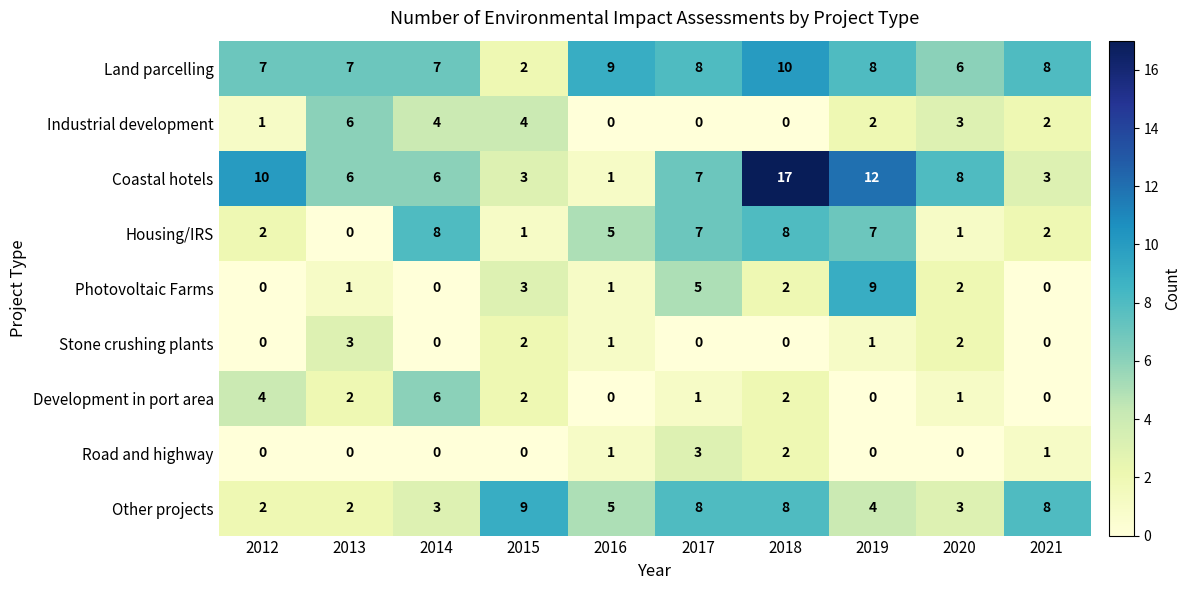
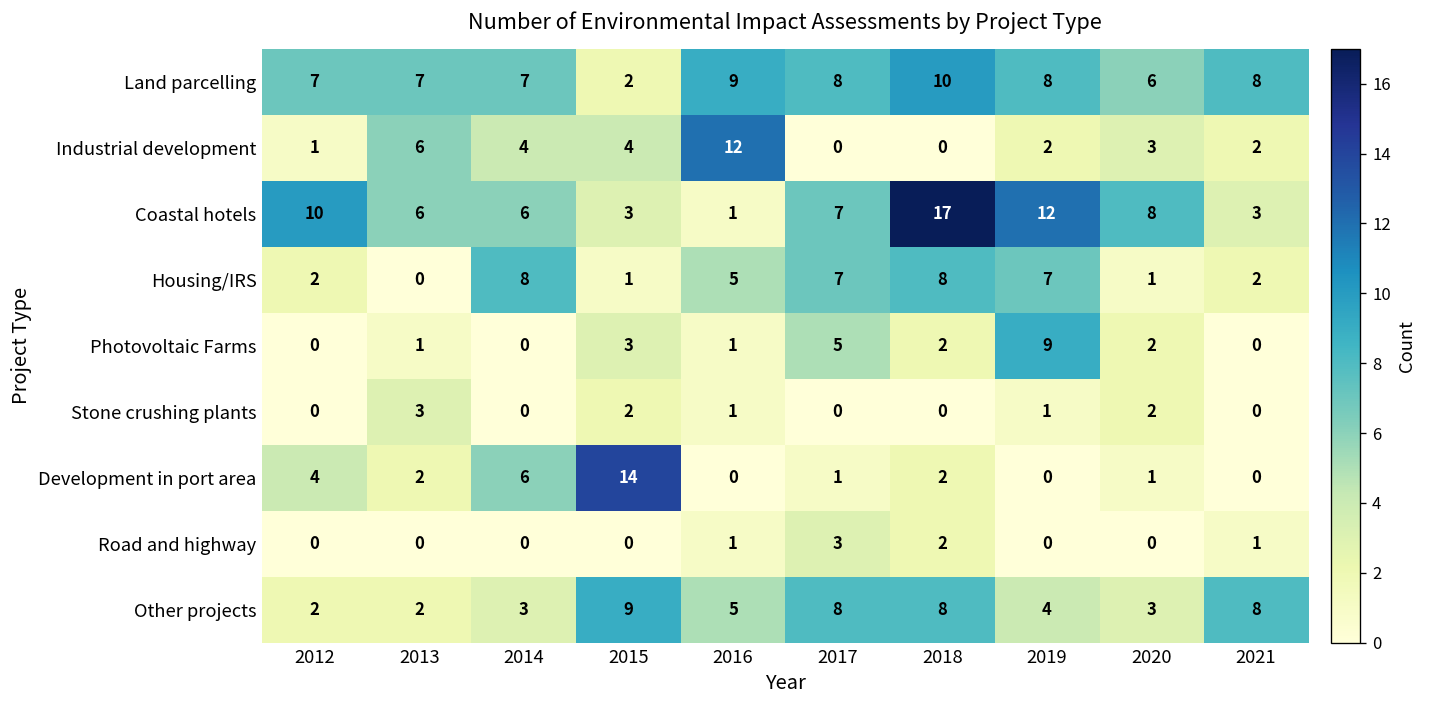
Industrial development, 2016: 0 -> 12
Development in port area, 2015: 2 -> 14
